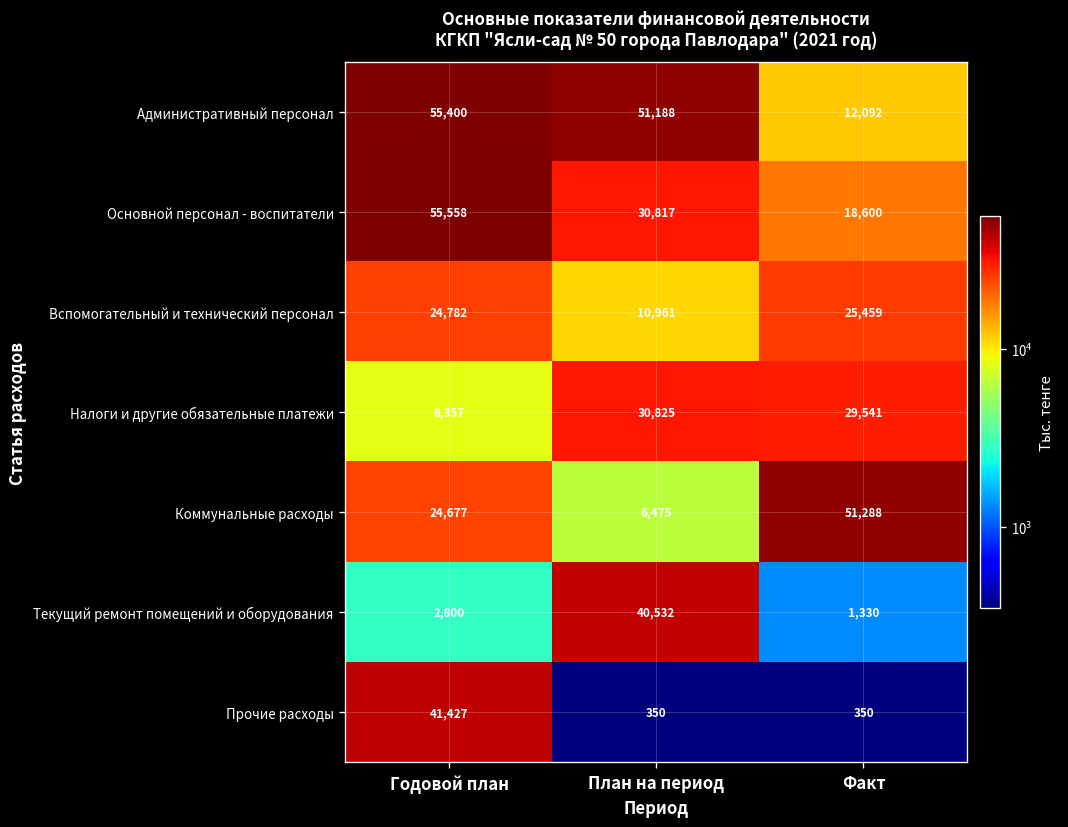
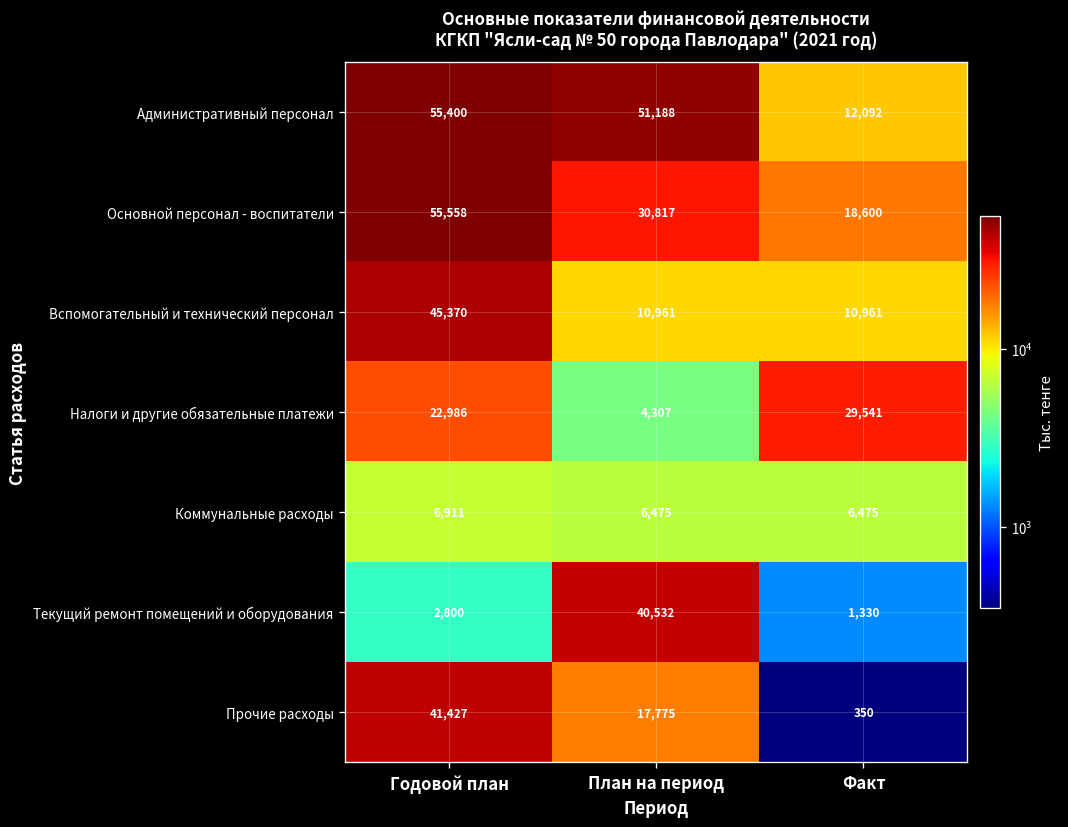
Вспомогательный и технический персонал, Годовой план: 24,782 -> 45,370
Вспомогательный и технический персонал, Факт: 25,459 -> 10,961
Налоги и другие обязательные платежи, Годовой план: 8,357 -> 22,986
Налоги и другие обязательные платежи, План на период: 30,825 -> 4,307
Коммунальные расходы, Годовой план: 24,677 -> 6,911
Коммунальные расходы, Факт: 51,288 -> 6,475
Прочие расходы, План на период: 350 -> 17,775
